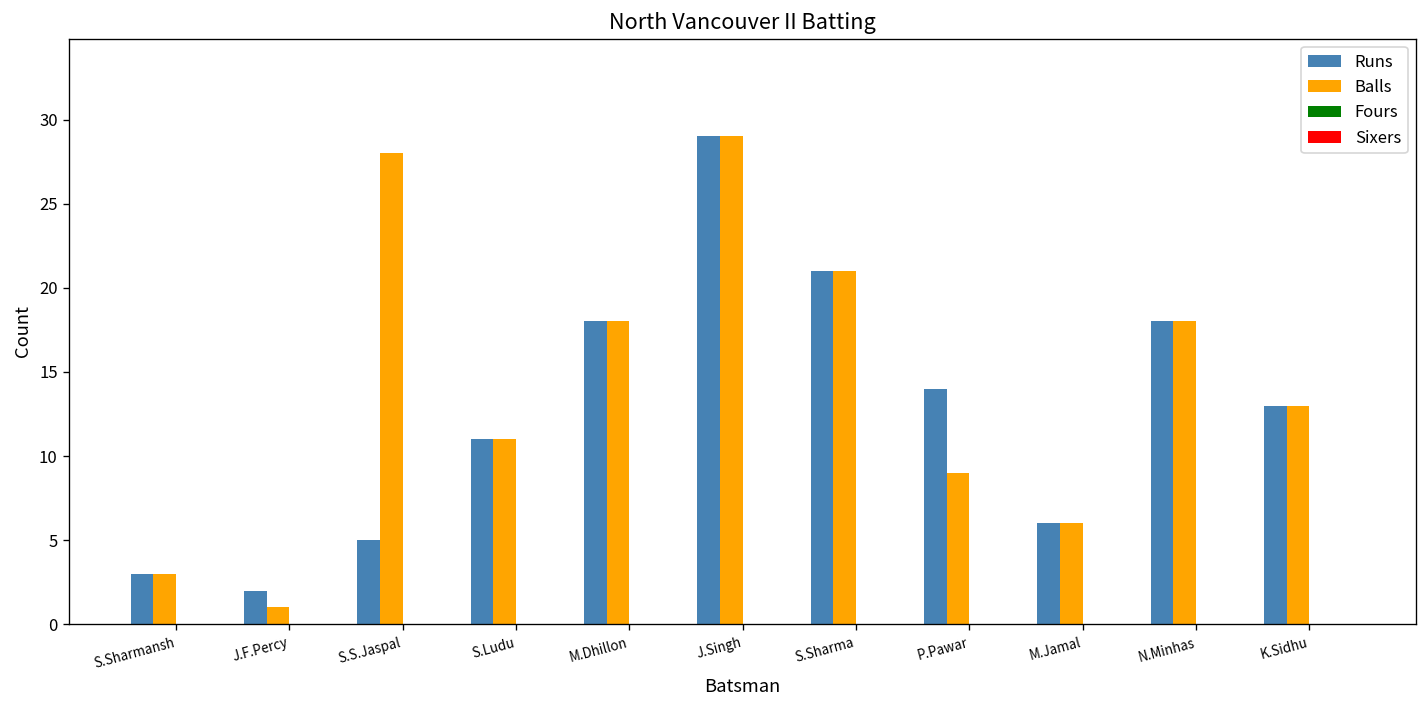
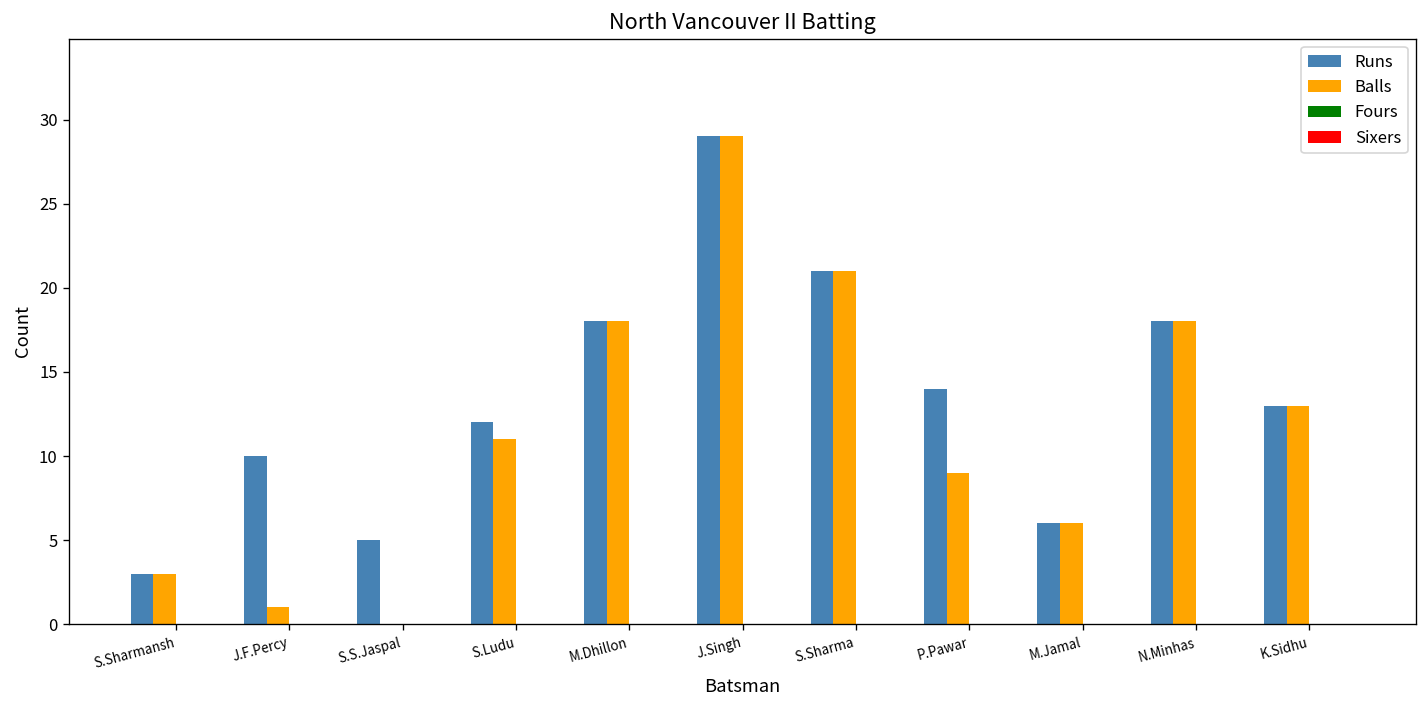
Runs, J.F.Percy: 2 -> 10
Balls, S.S.Jaspal: 28 -> 0
Runs, S.Ludu: 11 -> 12
